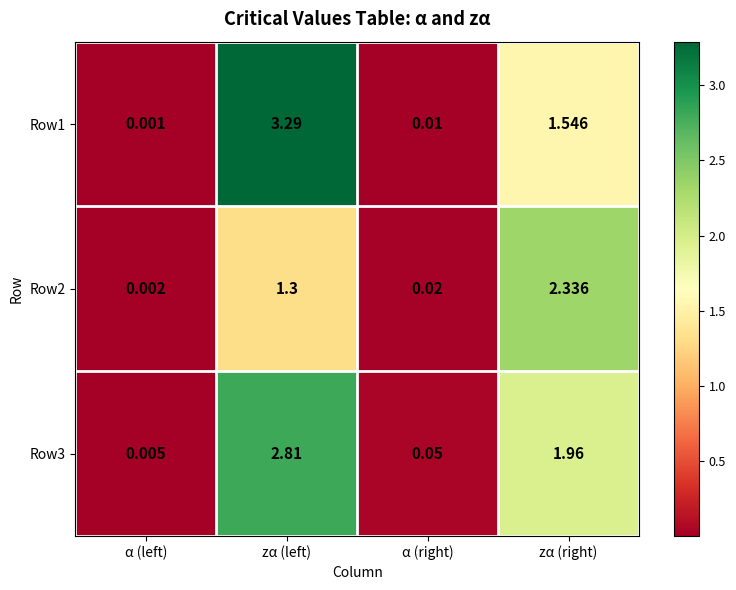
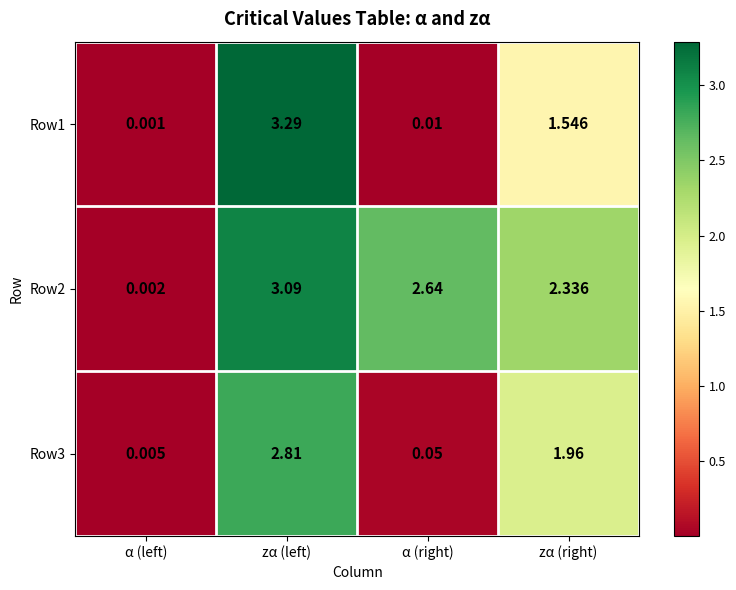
Row2, zα (left): 1.3 -> 3.09
Row2, α (right): 0.02 -> 2.64
